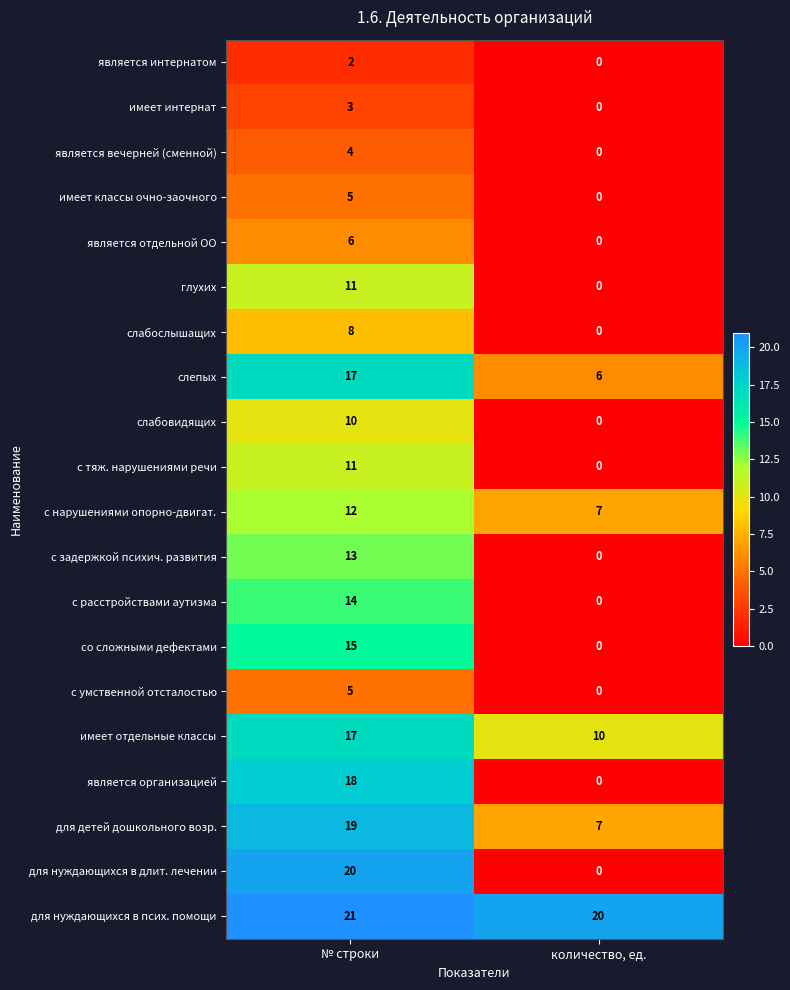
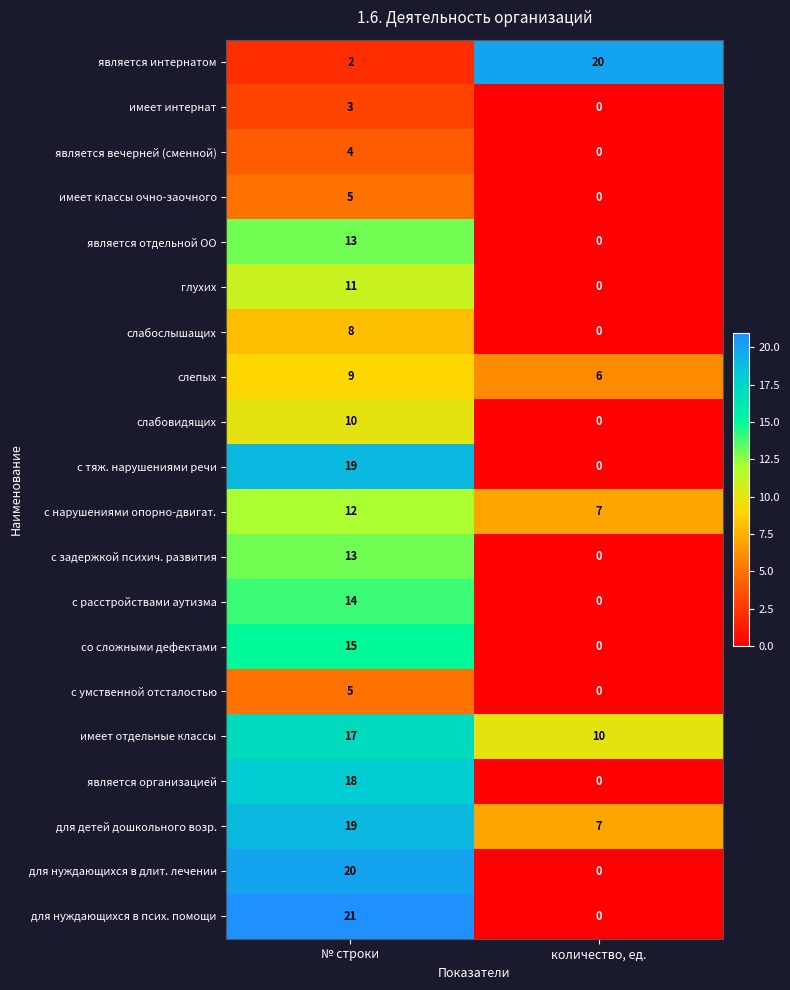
является интернатом, количество, ед.: 0 -> 20
является отдельной ОО, № строки: 6 -> 13
слепых, № строки: 17 -> 9
с тяж. нарушениями речи, № строки: 11 -> 19
для нуждающихся в псих. помощи, количество, ед.: 20 -> 0
